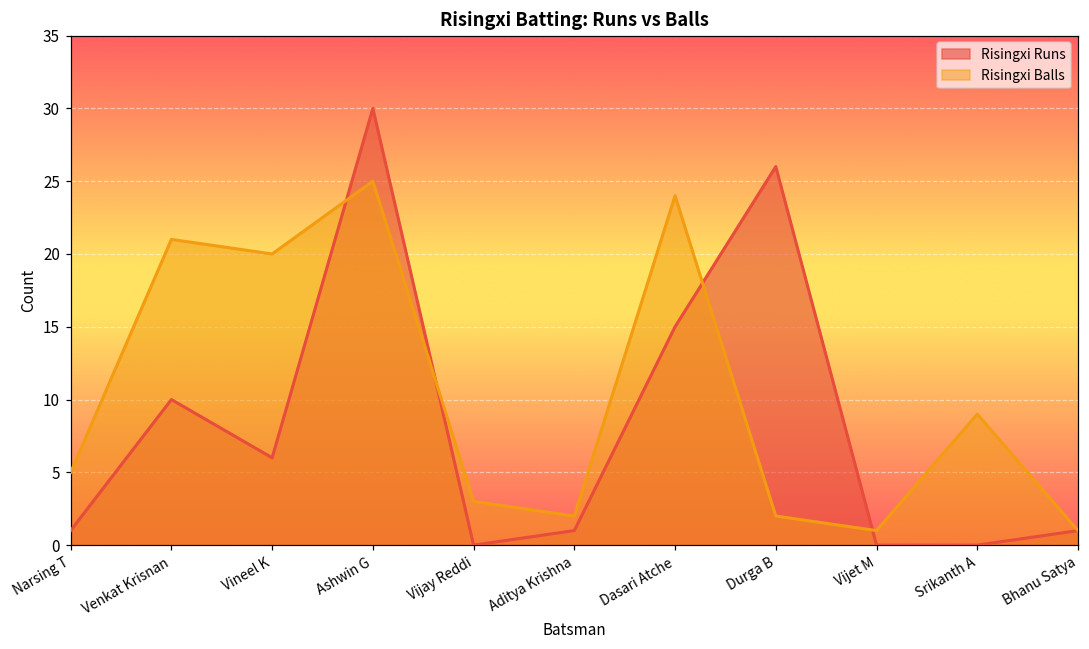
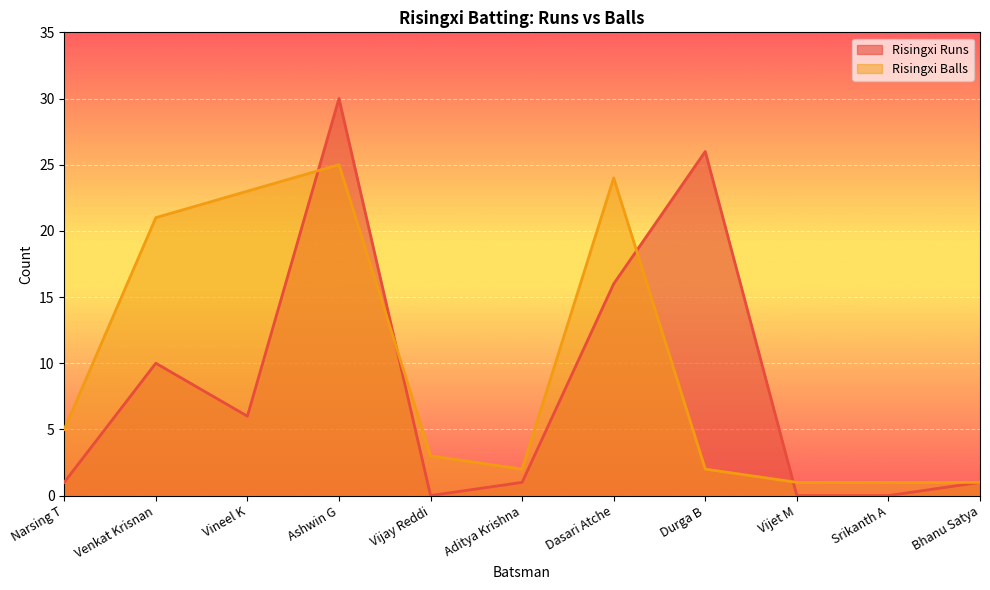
Risingxi Balls, Vineel K: 20 -> 23
Risingxi Runs, Dasari Atche: 15 -> 16
Risingxi Balls, Srikanth A: 9 -> 1
